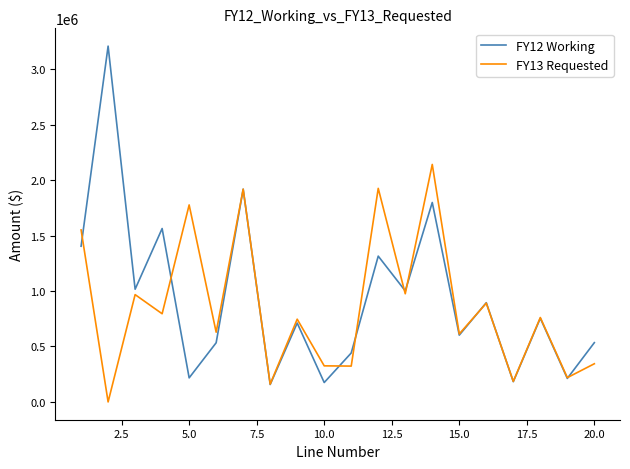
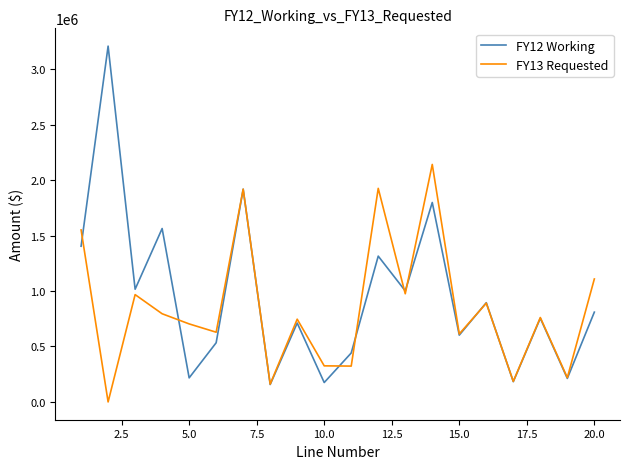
FY13 Requested, 5.0: 1780000 -> 700000
FY12 Working, 20.0: 530000 -> 810000
FY13 Requested, 20.0: 340000 -> 1110000
